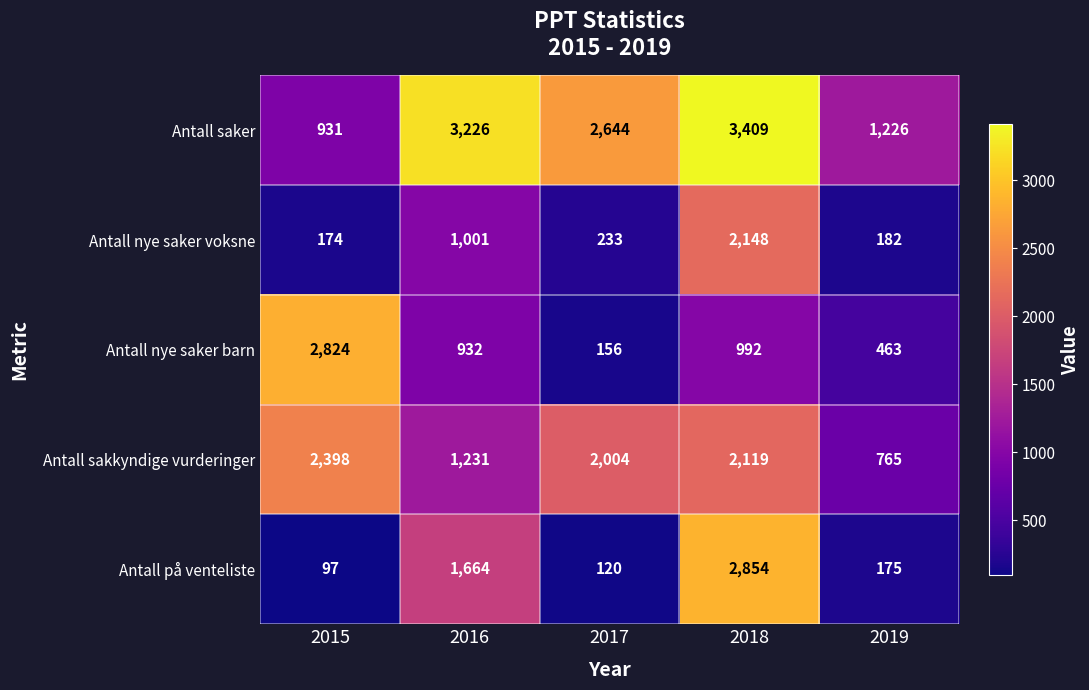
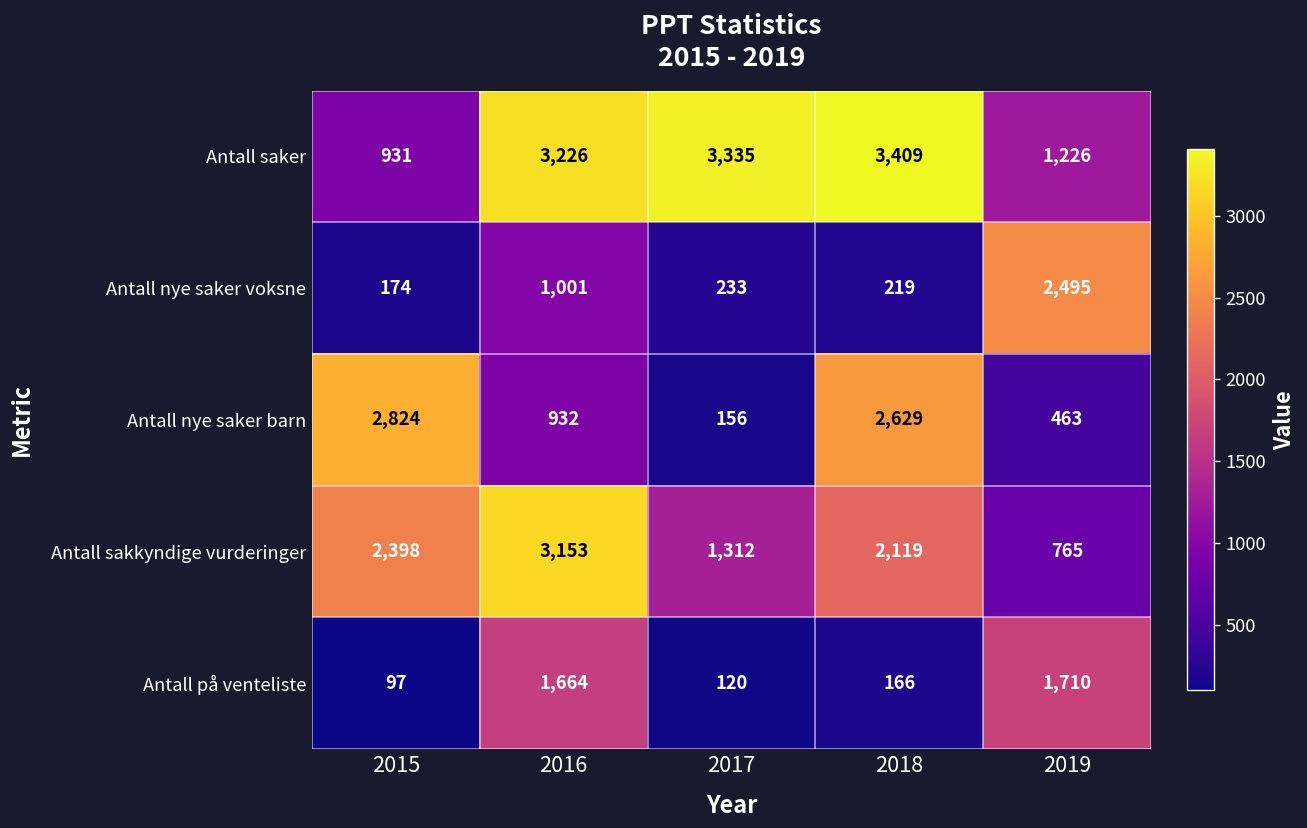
Antall saker, 2017: 2,644 -> 3,335
Antall nye saker voksne, 2018: 2,148 -> 219
Antall nye saker voksne, 2019: 182 -> 2,495
Antall nye saker barn, 2018: 992 -> 2,629
Antall sakkyndige vurderinger, 2016: 1,231 -> 3,153
Antall sakkyndige vurderinger, 2017: 2,004 -> 1,312
Antall på venteliste, 2018: 2,854 -> 166
Antall på venteliste, 2019: 175 -> 1,710
